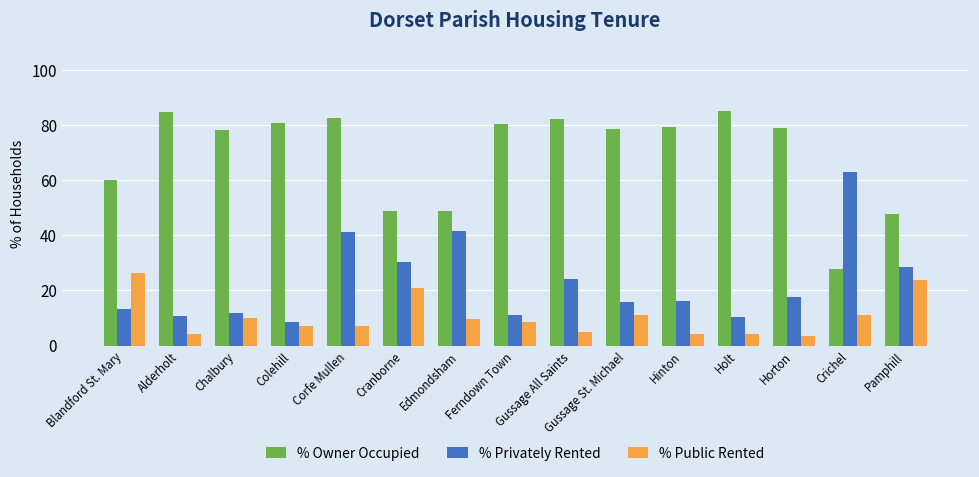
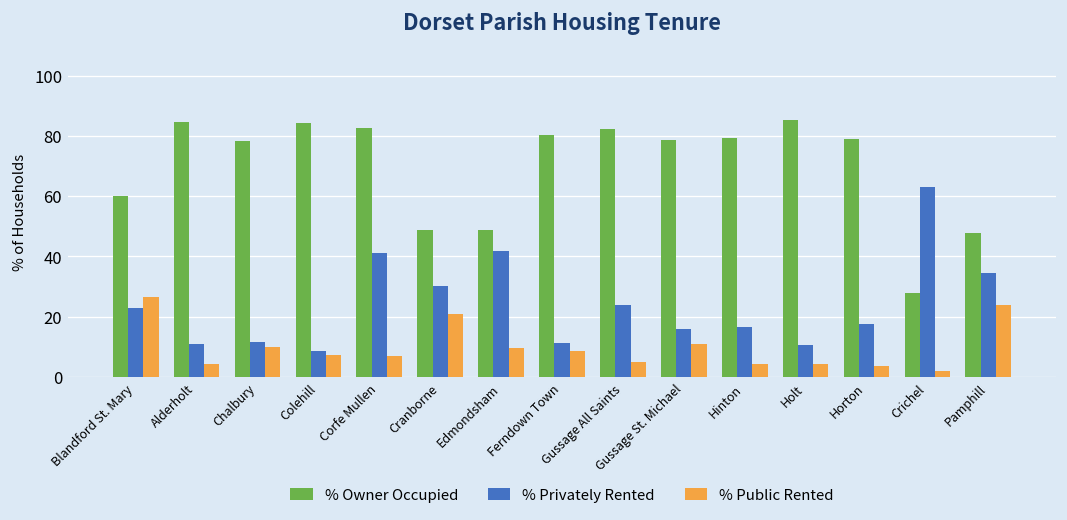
% Privately Rented, Blandford St. Mary: 13 -> 23
% Owner Occupied, Colehill: 81 -> 84
% Public Rented, Crichel: 11 -> 2
% Privately Rented, Pamphill: 28 -> 34
